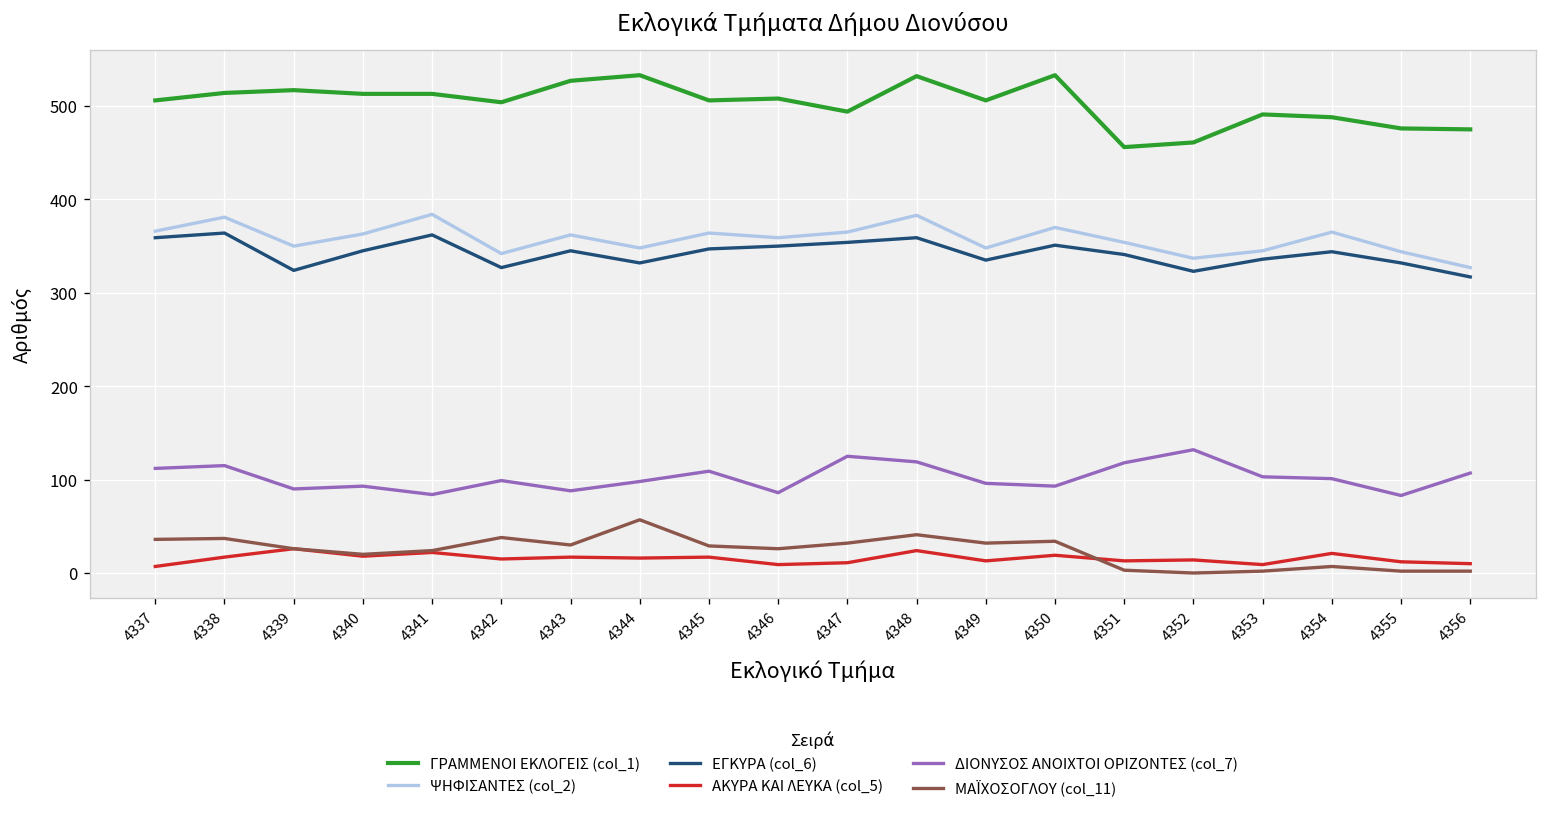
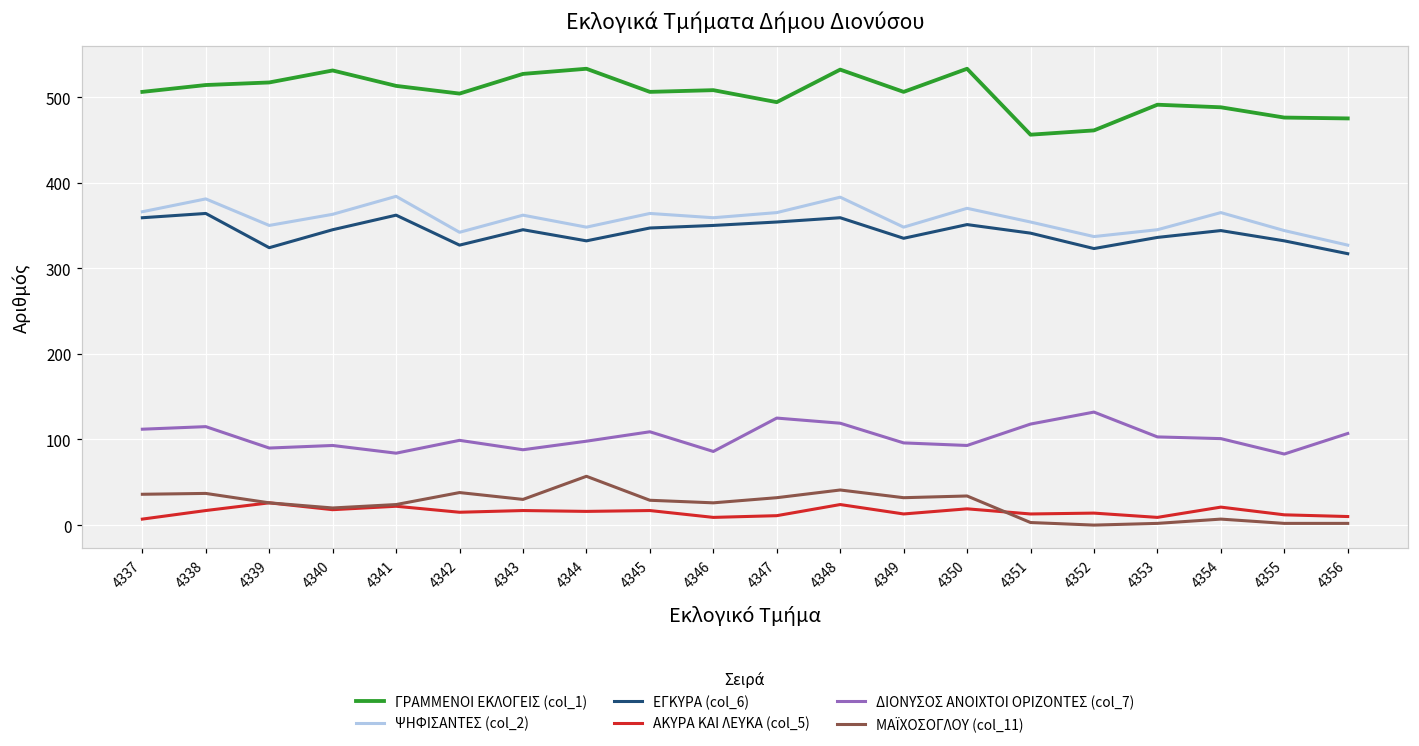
ΓΡΑΜΜΕΝΟΙ ΕΚΛΟΓΕΙΣ (col_1), 4340: 510 -> 530
